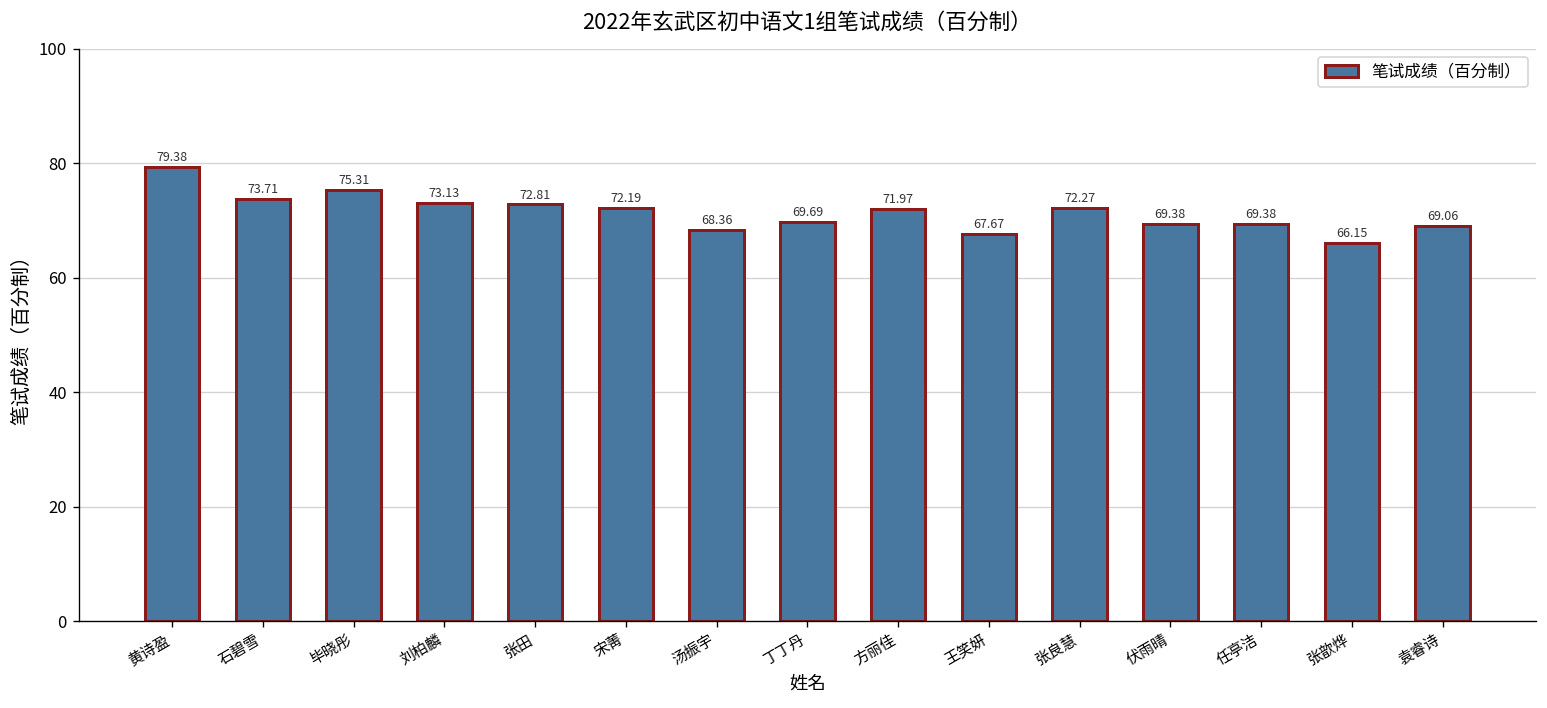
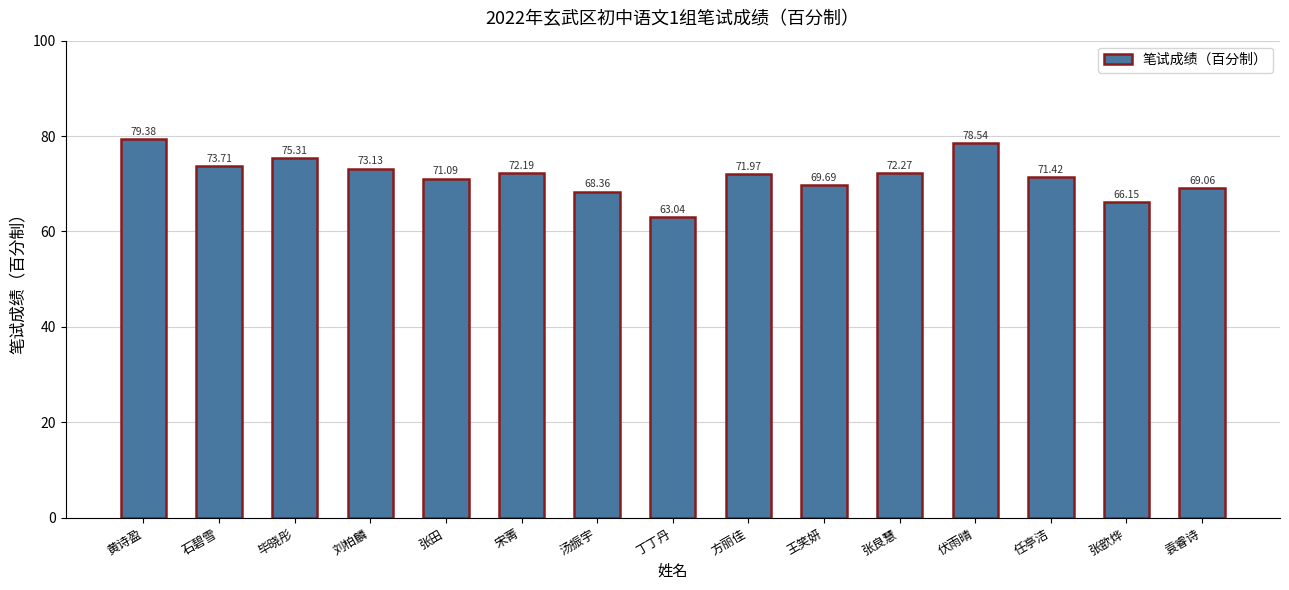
张田: 72.81 -> 71.09
丁丁丹: 69.69 -> 63.04
王笑妍: 67.67 -> 69.69
伏雨晴: 69.38 -> 78.54
任亭洁: 69.38 -> 71.42
